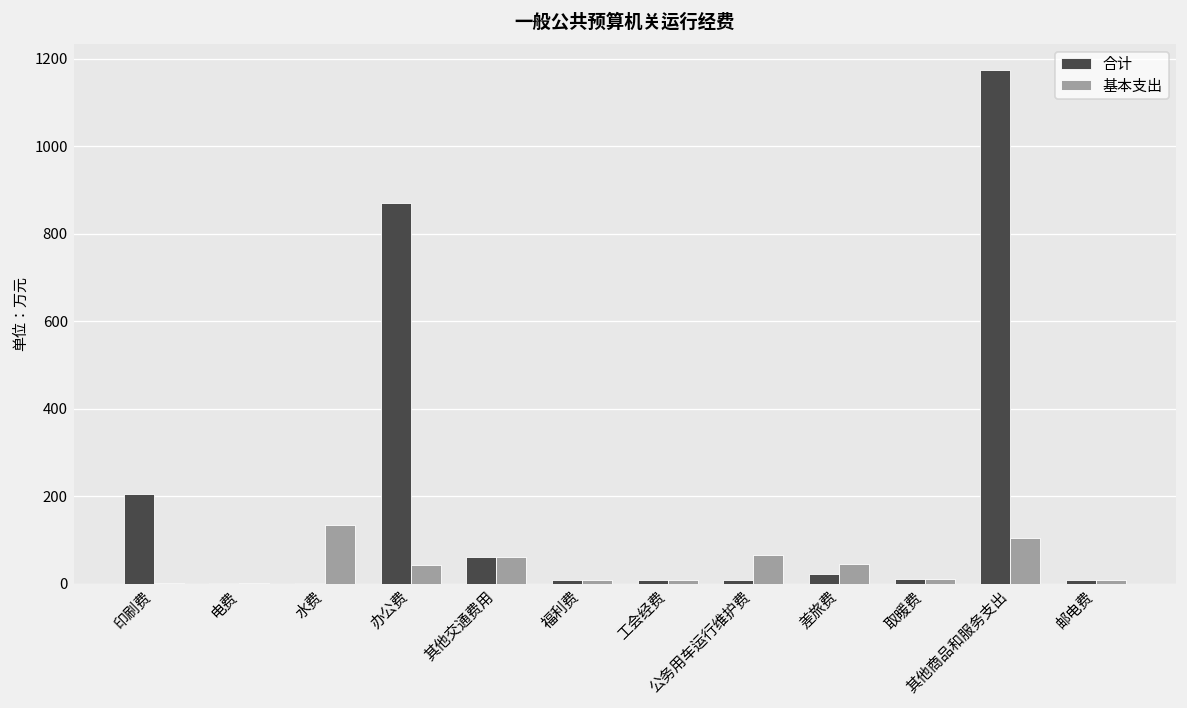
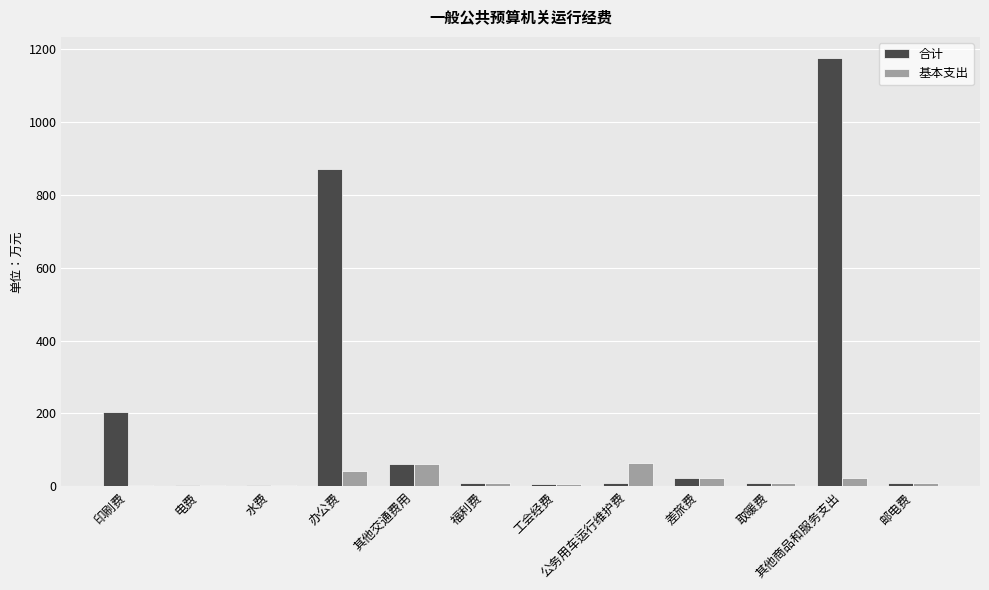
基本支出, 水费: 140 -> 0
基本支出, 差旅费: 50 -> 20
基本支出, 其他商品和服务支出: 100 -> 20
